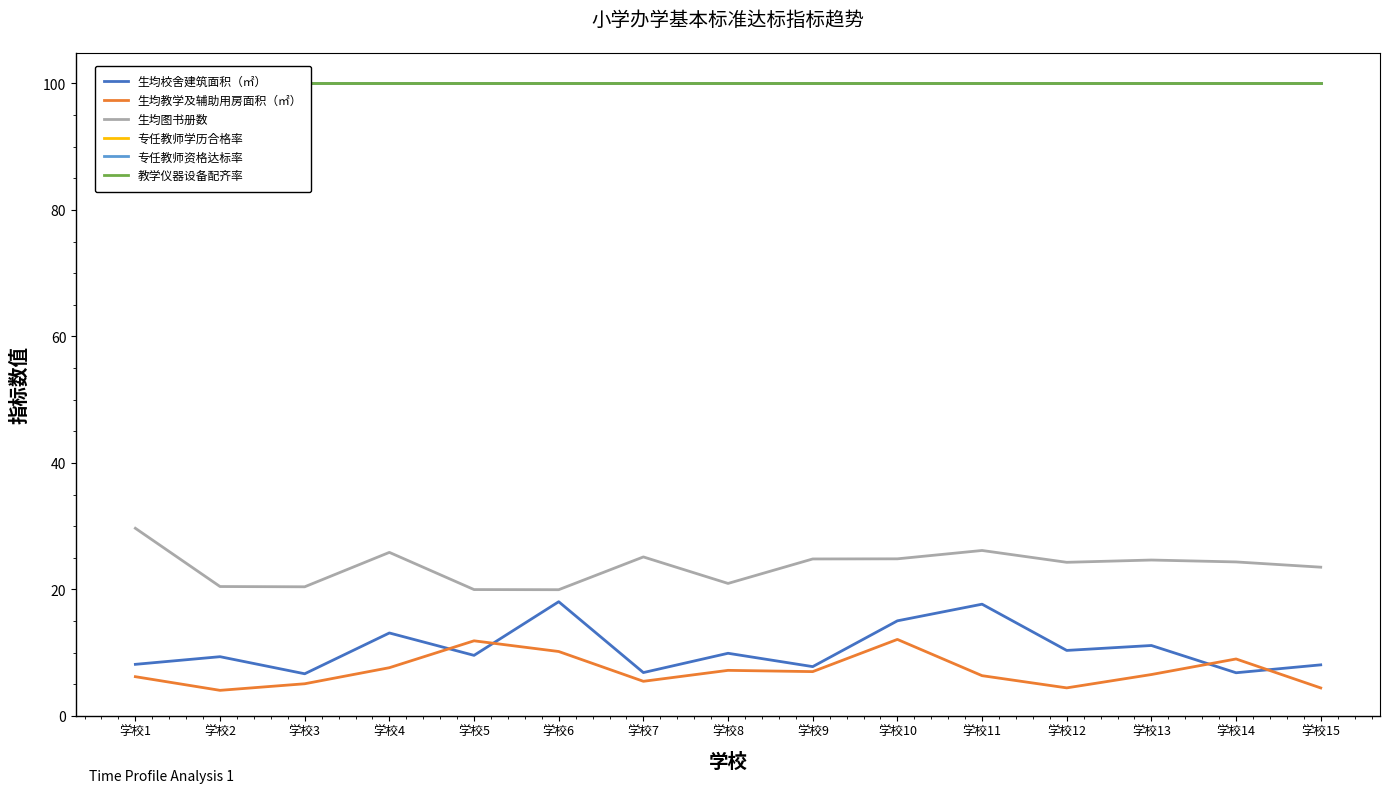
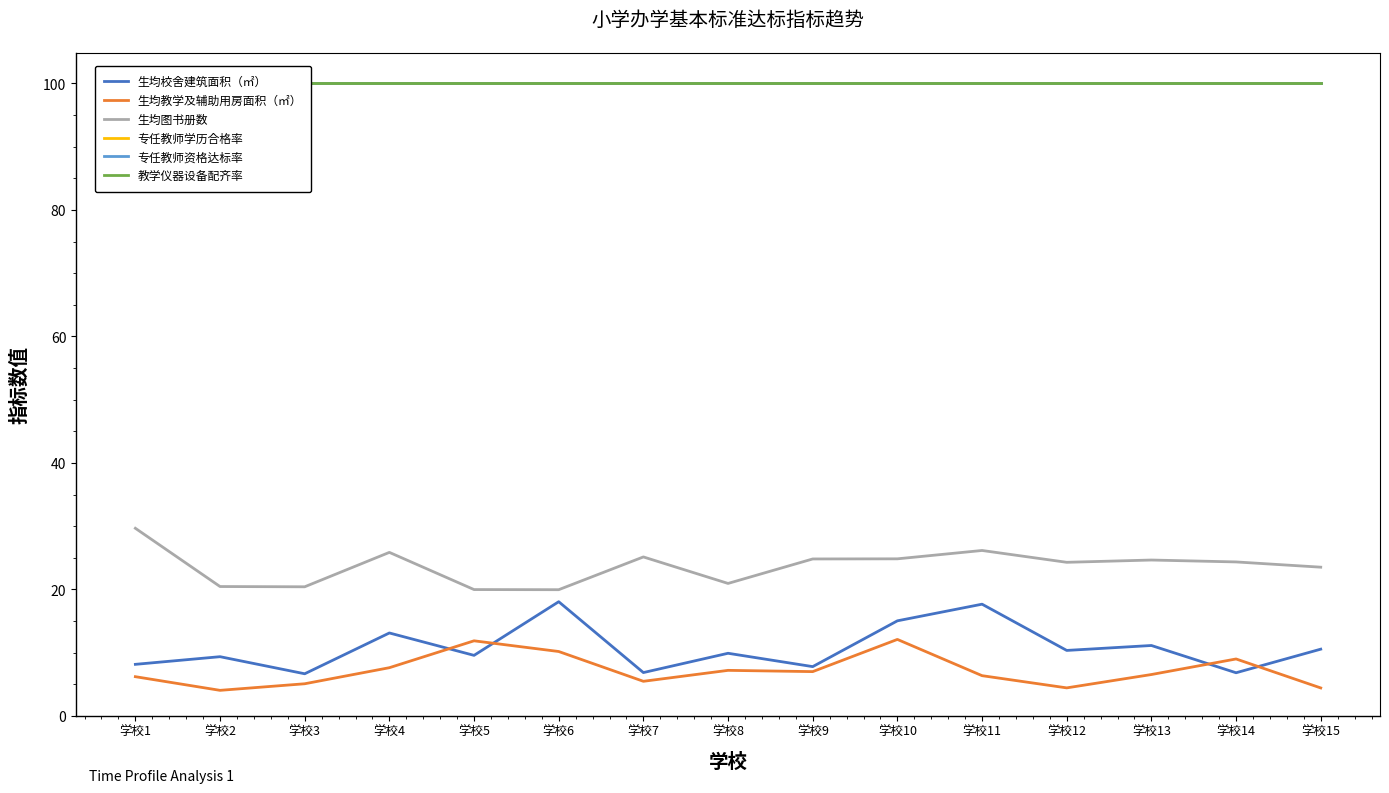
生均校舍建筑面积（㎡）, 学校15: 8 -> 11
